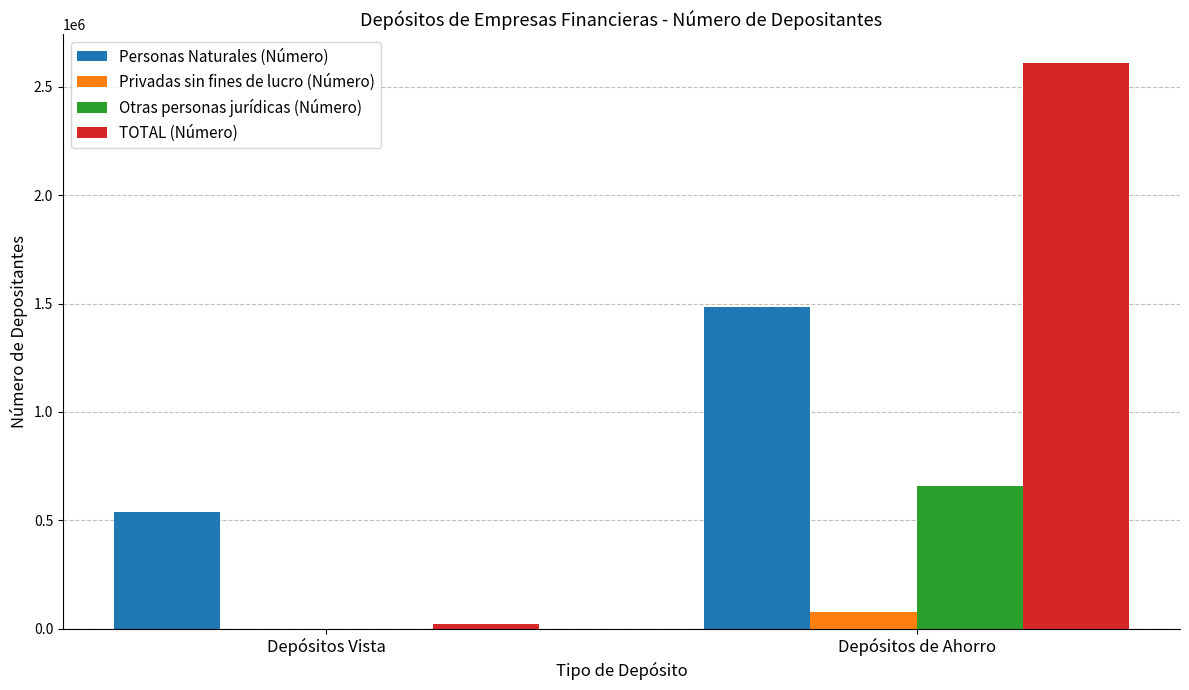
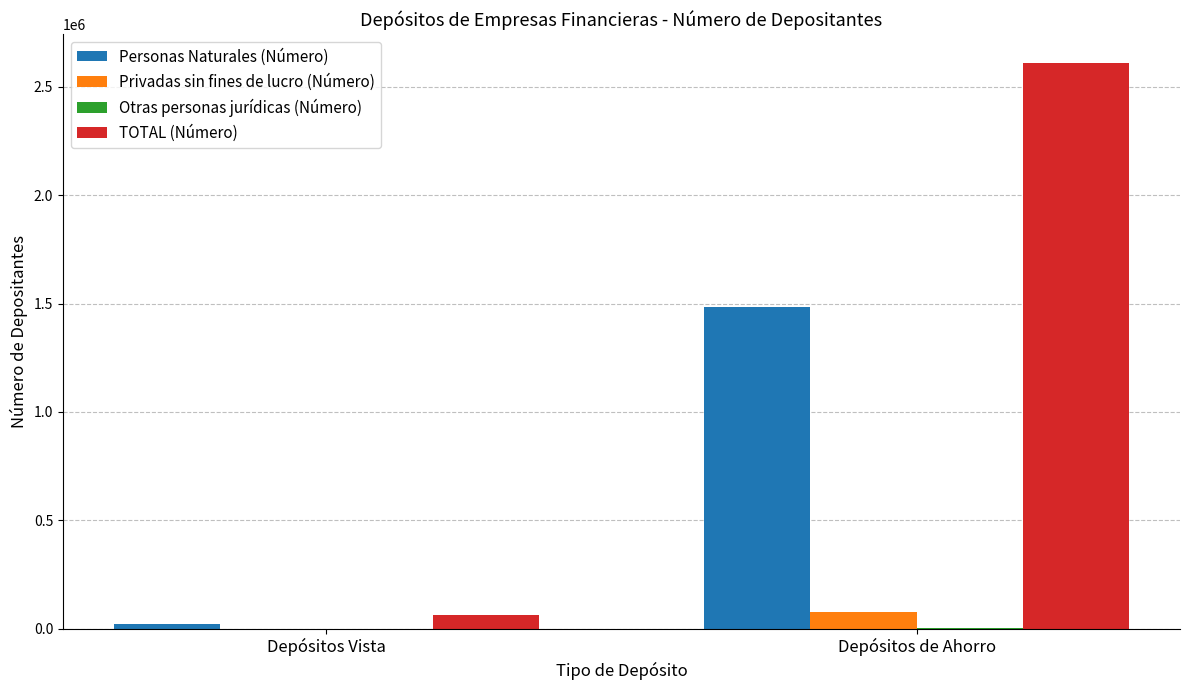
Personas Naturales (Número), Depósitos Vista: 540000 -> 20000
TOTAL (Número), Depósitos Vista: 20000 -> 60000
Otras personas jurídicas (Número), Depósitos de Ahorro: 660000 -> 0
